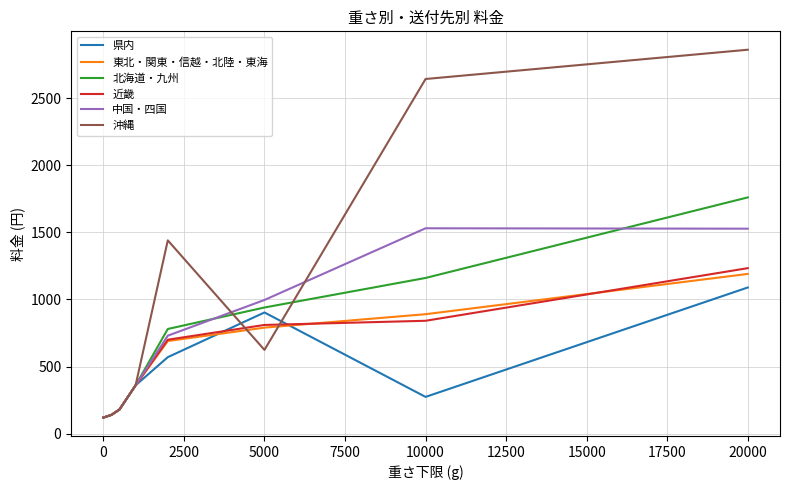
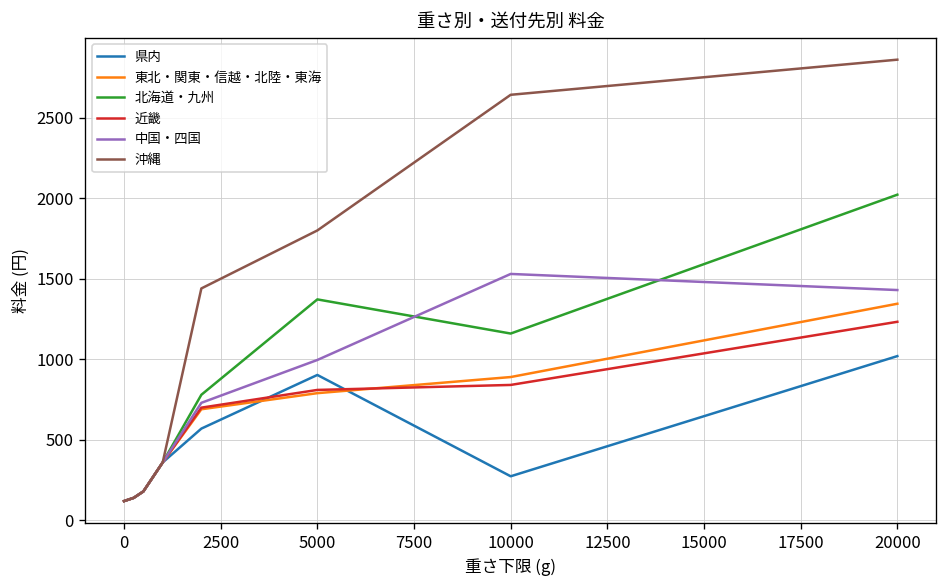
北海道・九州, 5000: 940 -> 1370
沖縄, 5000: 620 -> 1800
県内, 20000: 1090 -> 1020
東北・関東・信越・北陸・東海, 20000: 1190 -> 1350
北海道・九州, 20000: 1760 -> 2020
中国・四国, 20000: 1530 -> 1430
